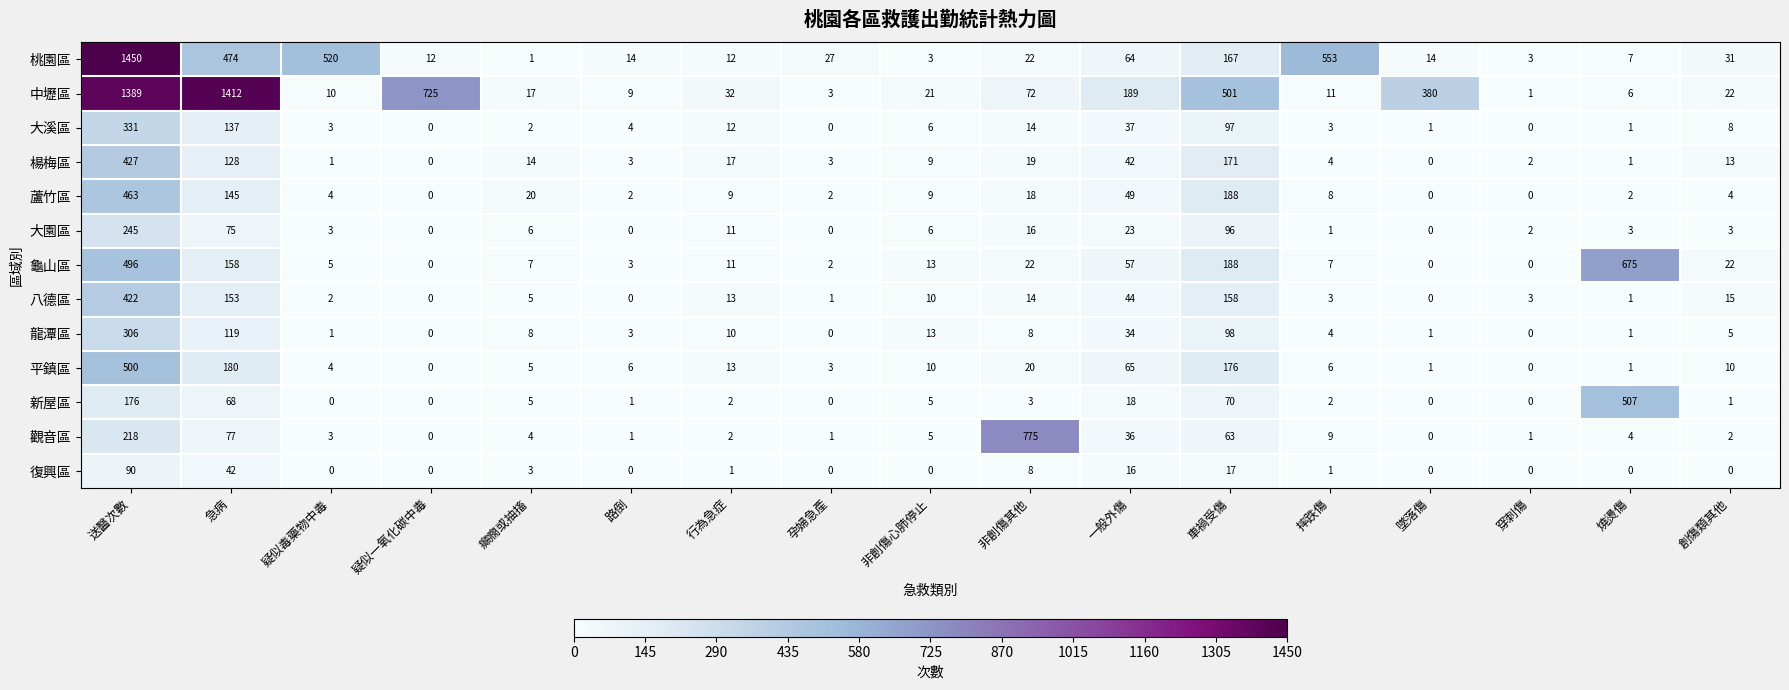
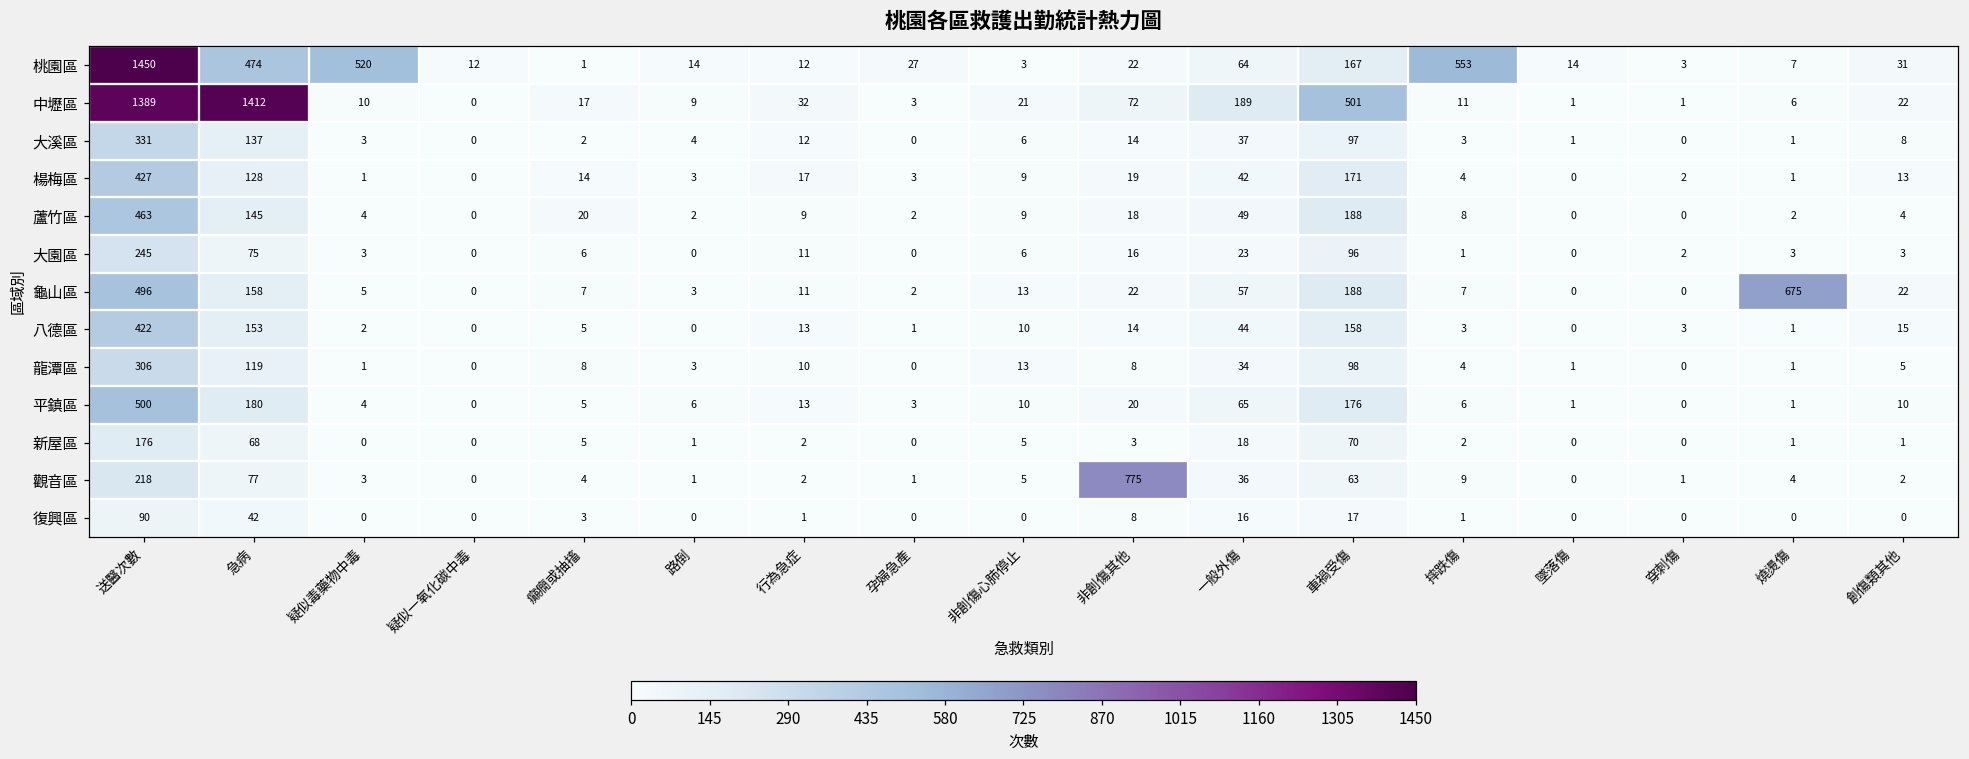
中壢區, 疑似一氧化碳中毒: 725 -> 0
中壢區, 墜落傷: 380 -> 1
新屋區, 燒燙傷: 507 -> 1
